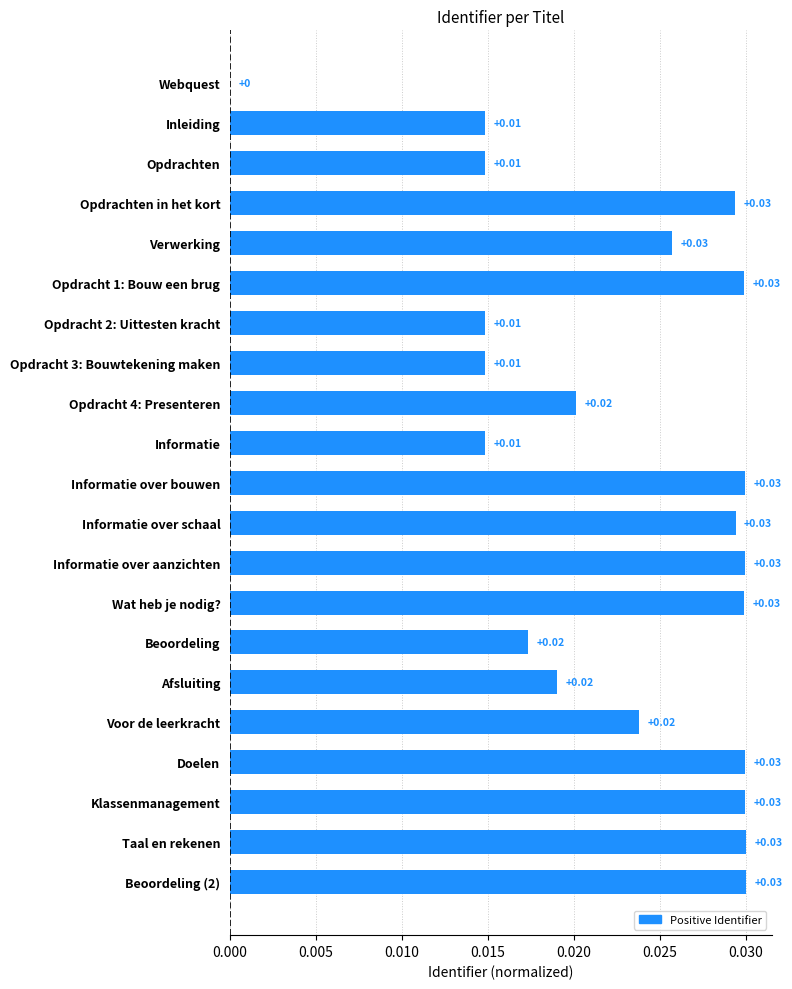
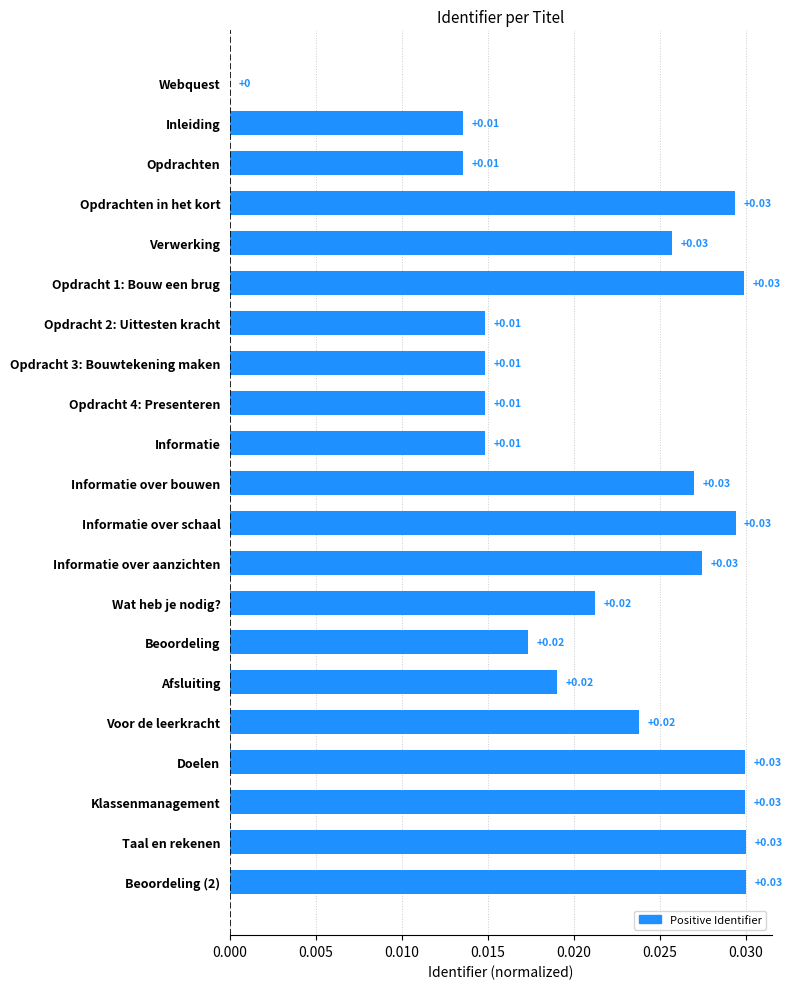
Inleiding: 0.0148 -> 0.0135
Opdrachten: 0.0148 -> 0.0135
Opdracht 4: Presenteren: +0.02 -> +0.01
Informatie over bouwen: 0.0299 -> 0.0270
Informatie over aanzichten: 0.0299 -> 0.0274
Wat heb je nodig?: +0.03 -> +0.02
